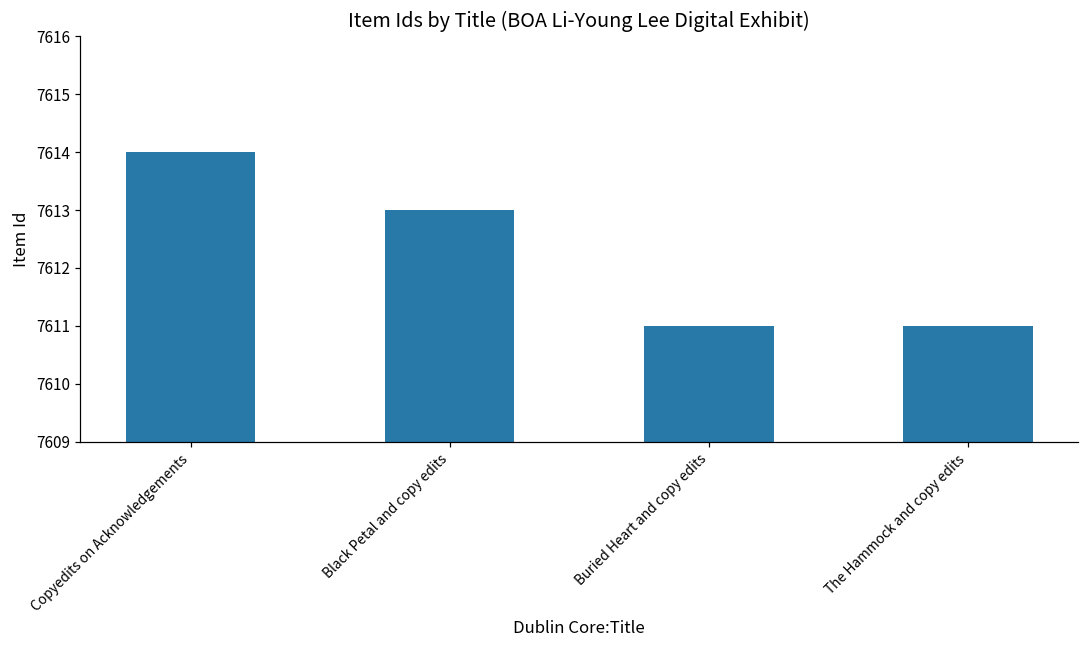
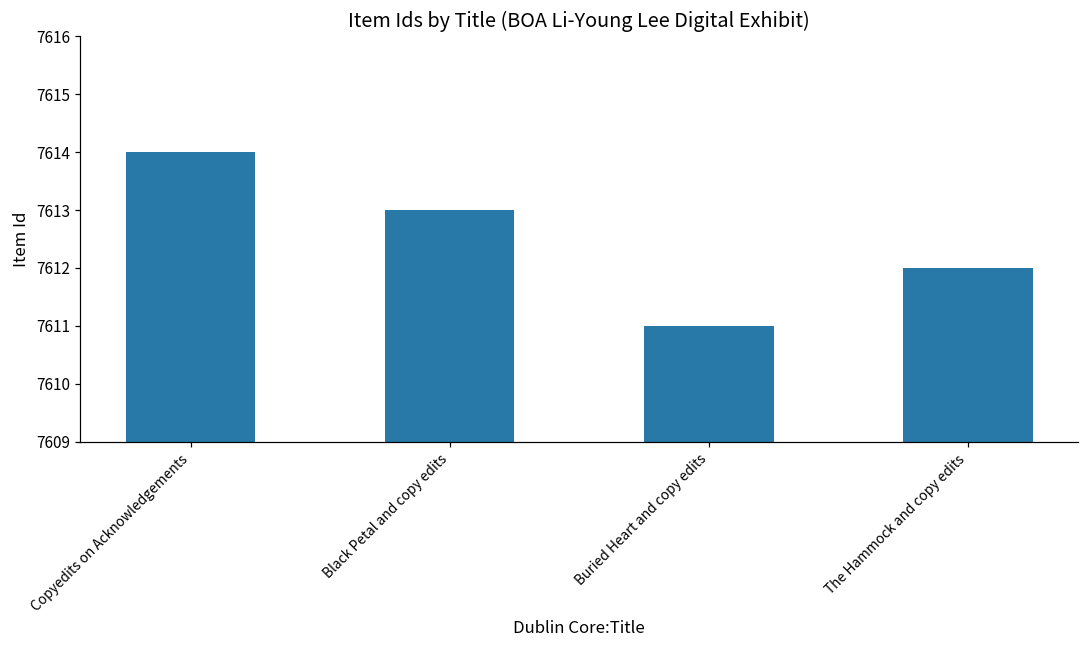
The Hammock and copy edits: 7611 -> 7612
